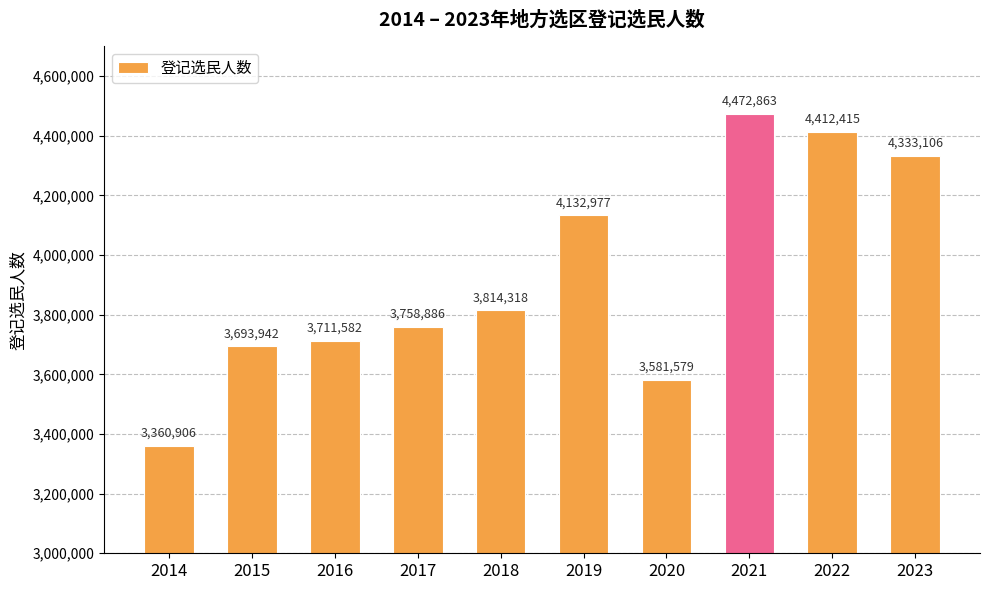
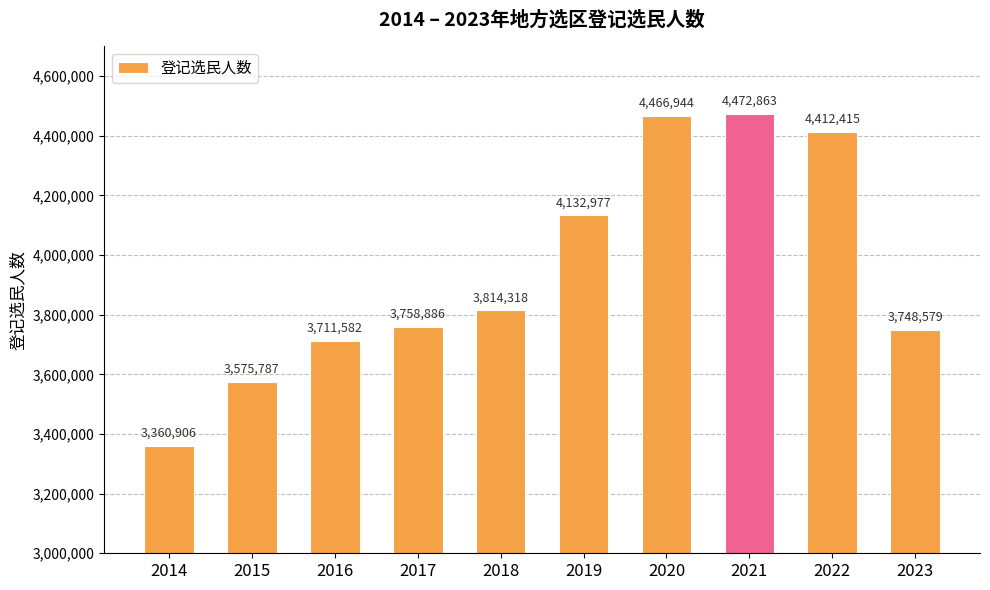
2015: 3,693,942 -> 3,575,787
2020: 3,581,579 -> 4,466,944
2023: 4,333,106 -> 3,748,579
